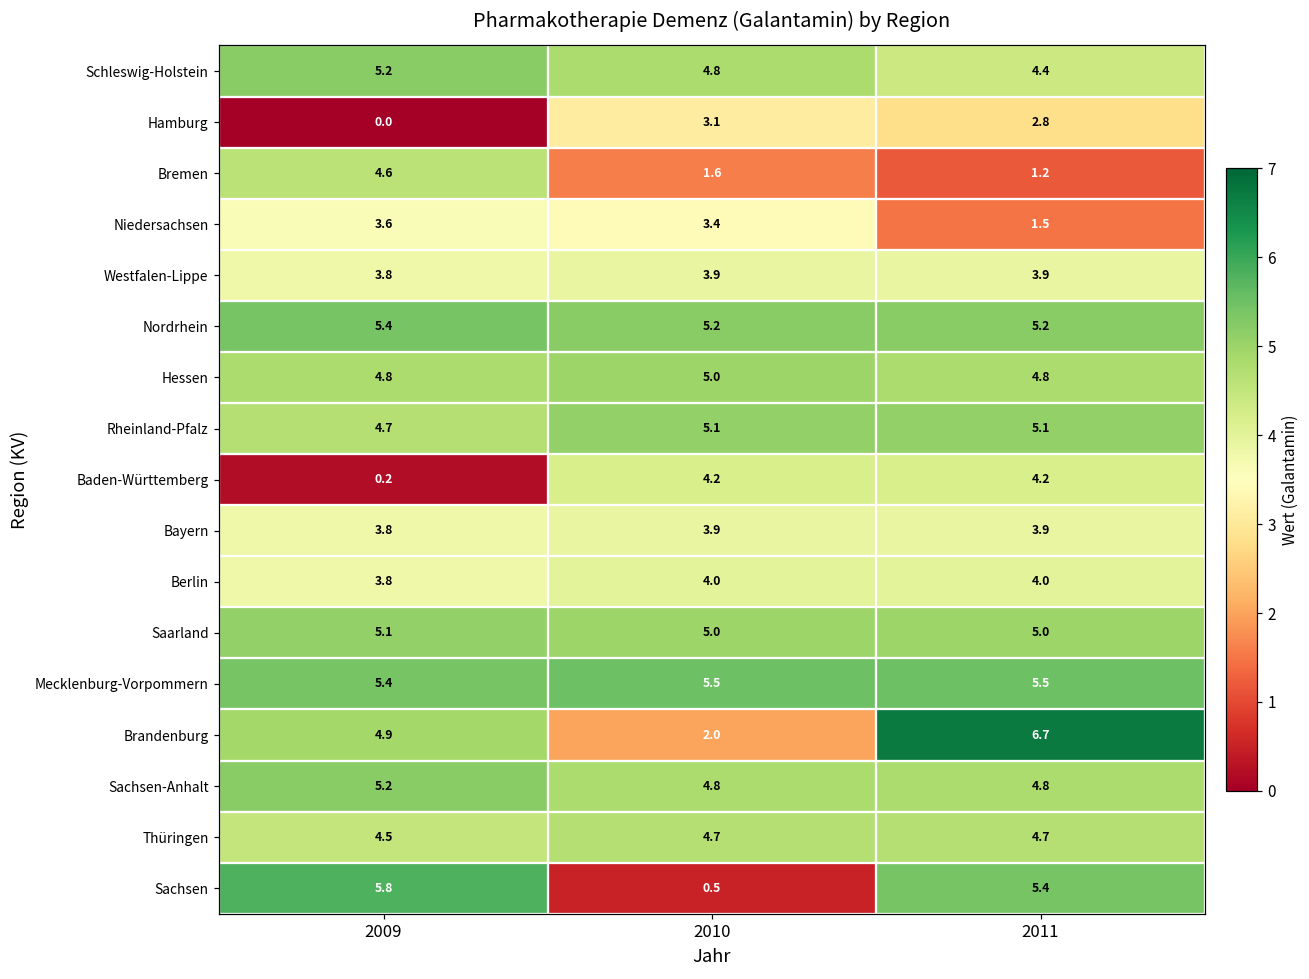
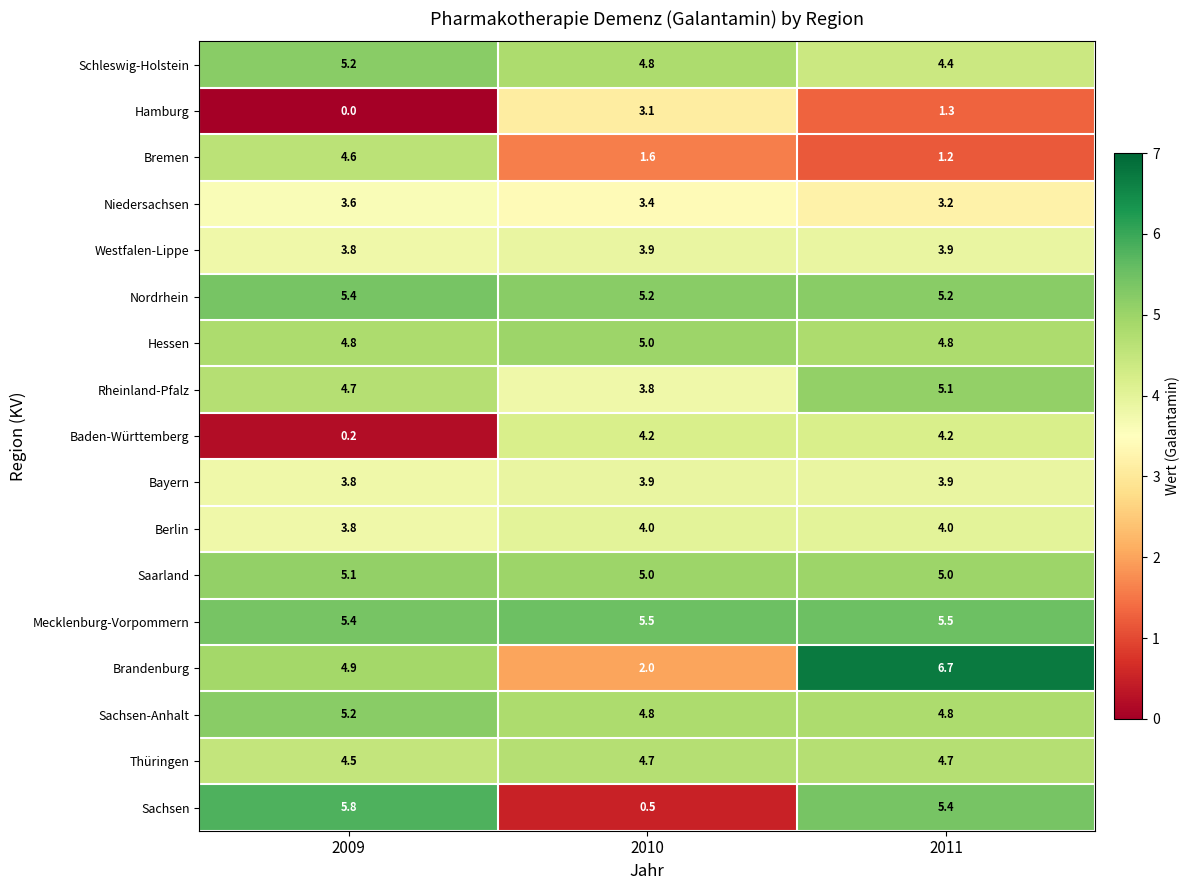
Hamburg, 2011: 2.8 -> 1.3
Niedersachsen, 2011: 1.5 -> 3.2
Rheinland-Pfalz, 2010: 5.1 -> 3.8
